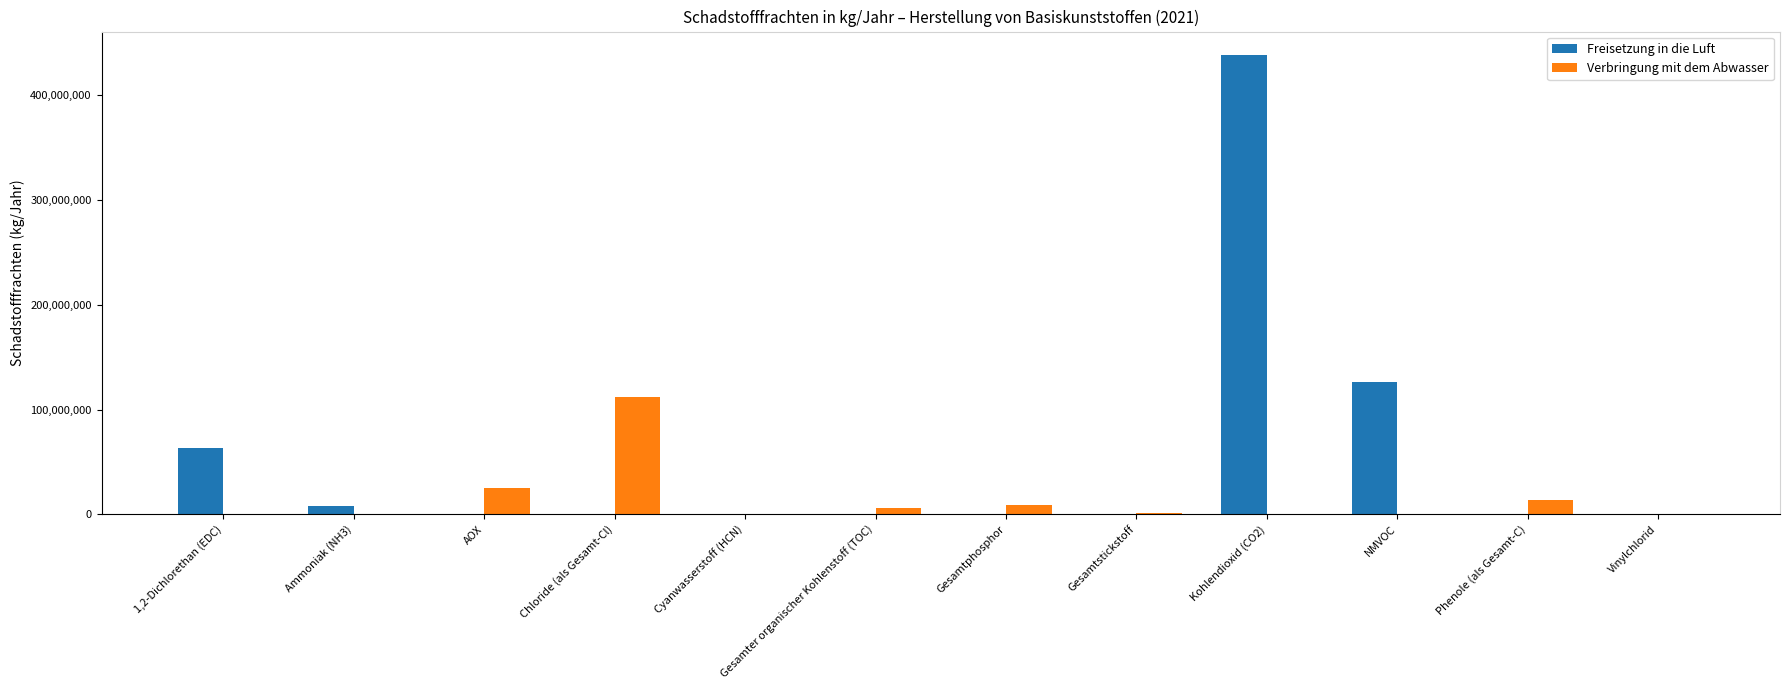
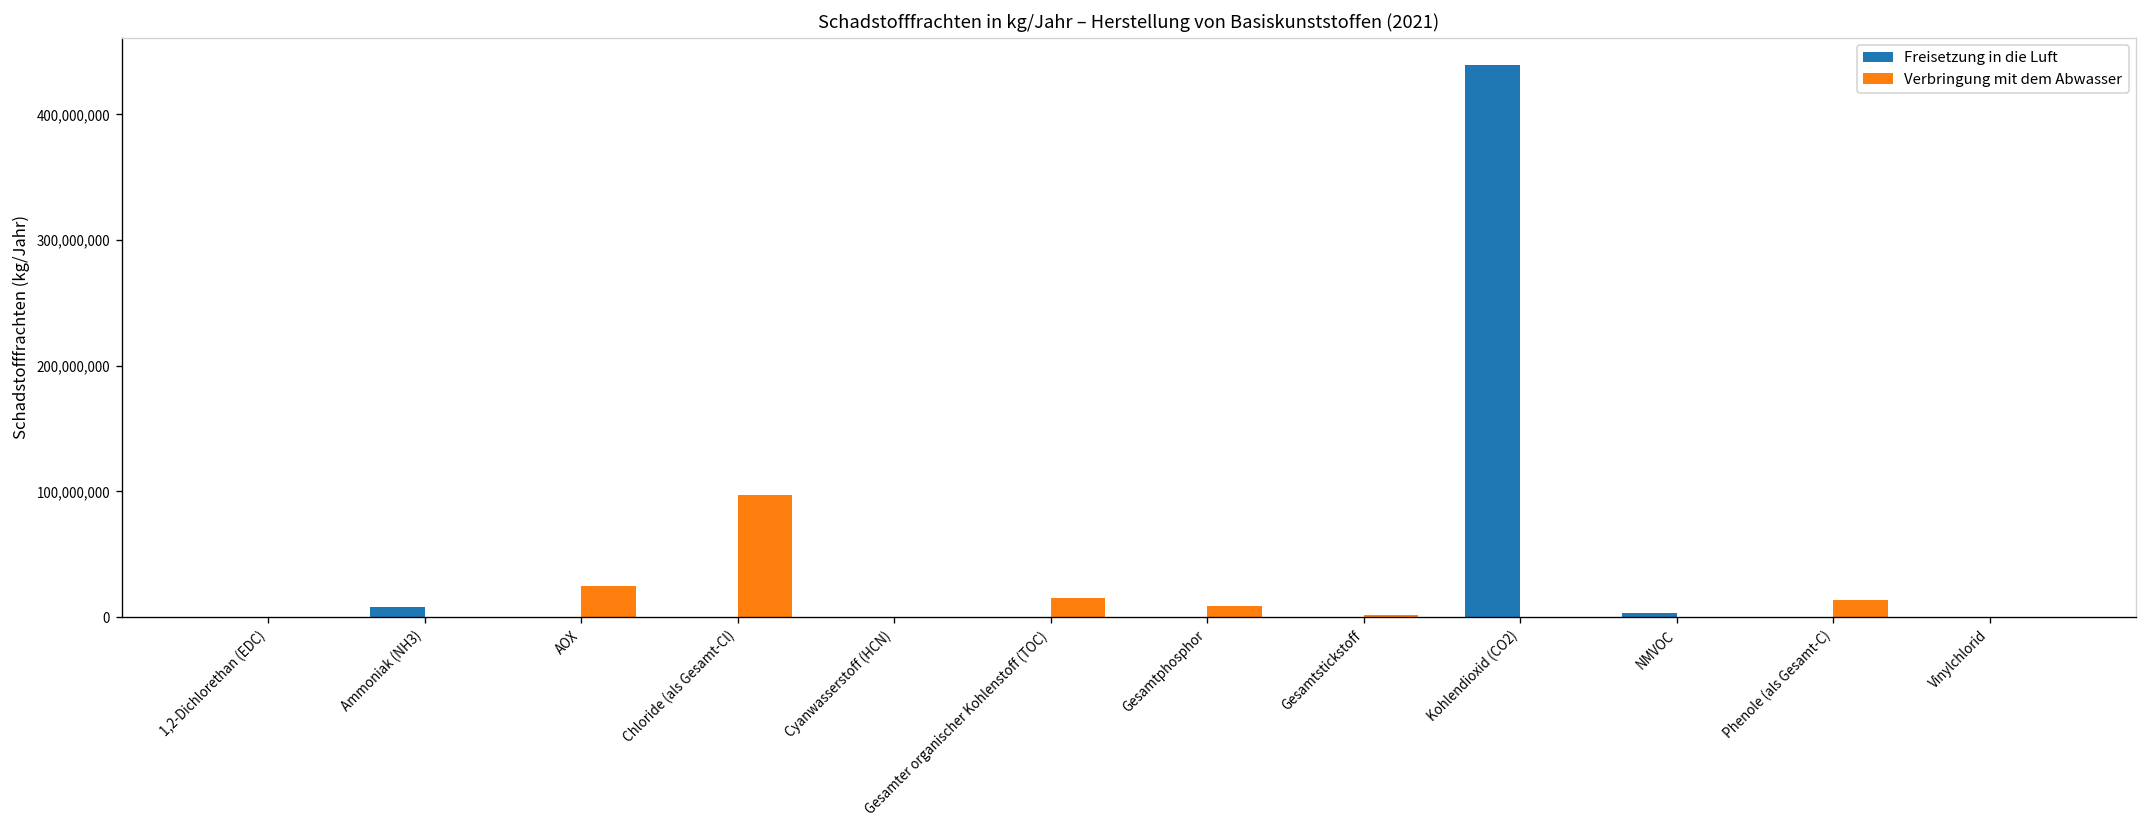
Freisetzung in die Luft, 1,2-Dichlorethan (EDC): 63,000,000 -> 0
Verbringung mit dem Abwasser, Chloride (als Gesamt-Cl): 112,000,000 -> 97,000,000
Verbringung mit dem Abwasser, Gesamter organischer Kohlenstoff (TOC): 6,000,000 -> 15,000,000
Freisetzung in die Luft, NMVOC: 126,000,000 -> 3,000,000
